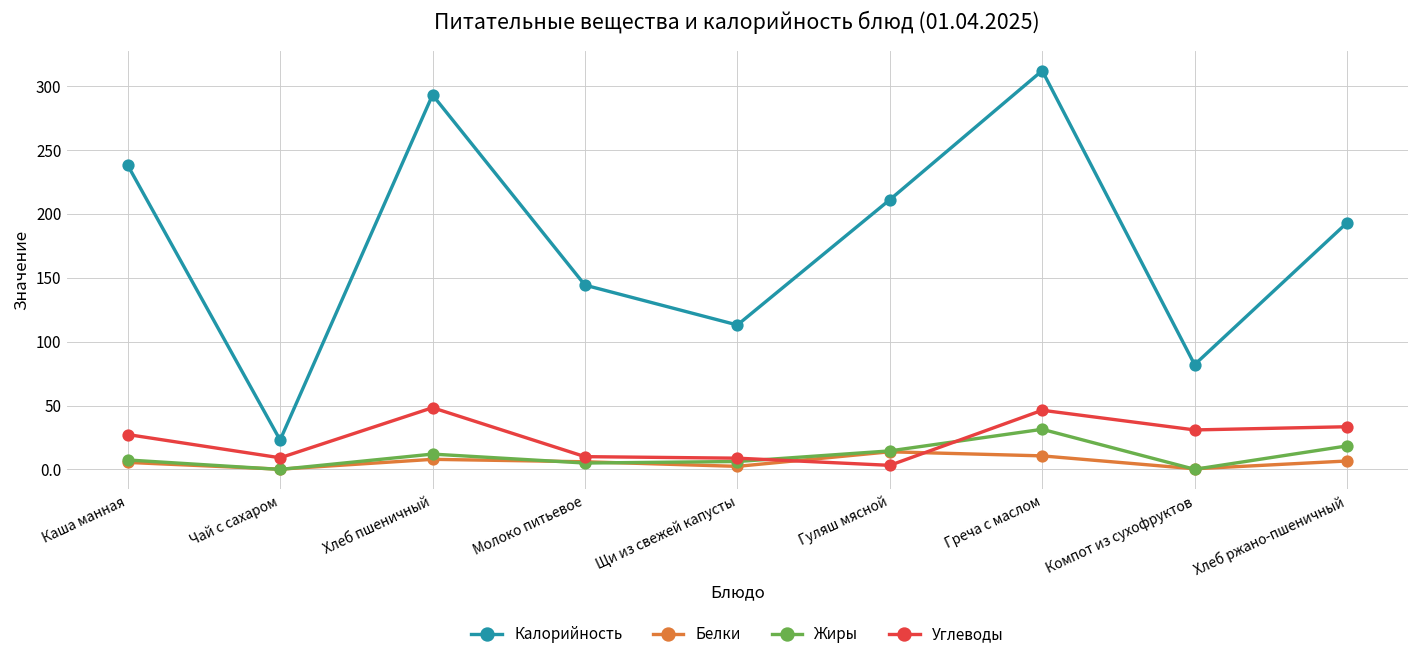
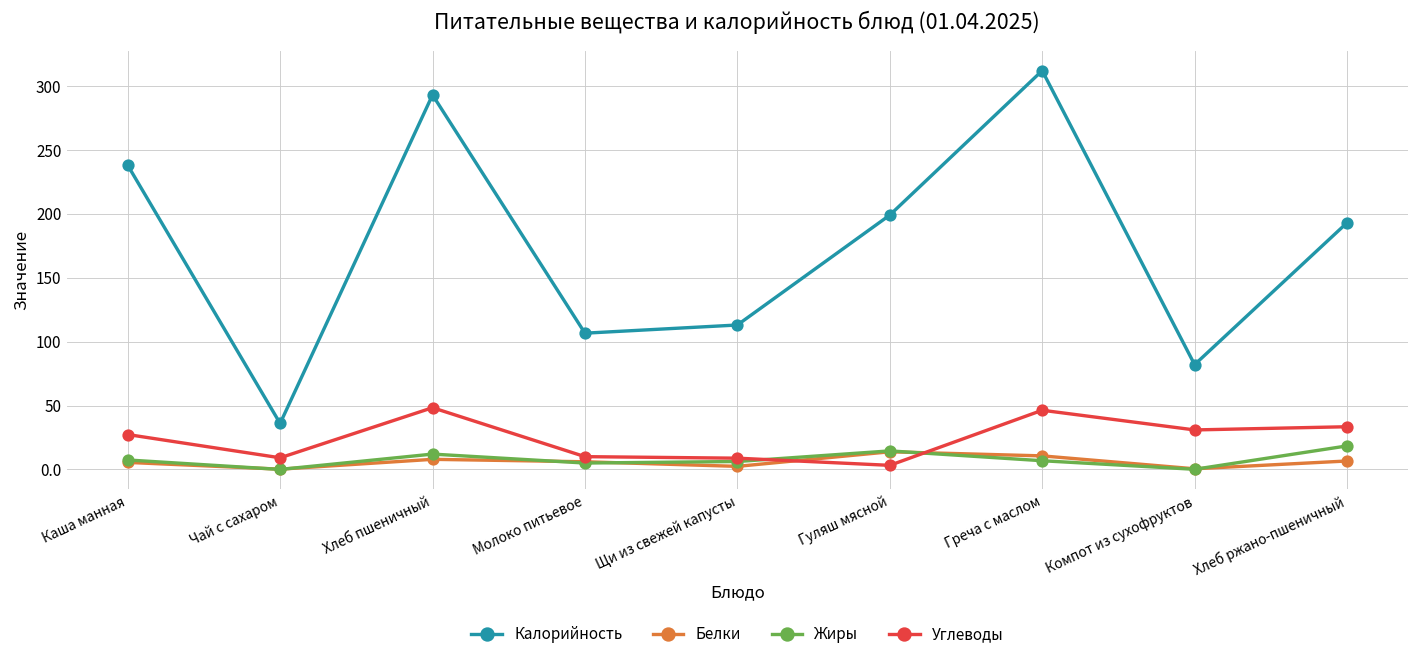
Калорийность, Чай с сахаром: 23 -> 36
Калорийность, Молоко питьевое: 144 -> 107
Калорийность, Гуляш мясной: 211 -> 199
Жиры, Греча с маслом: 31 -> 7
